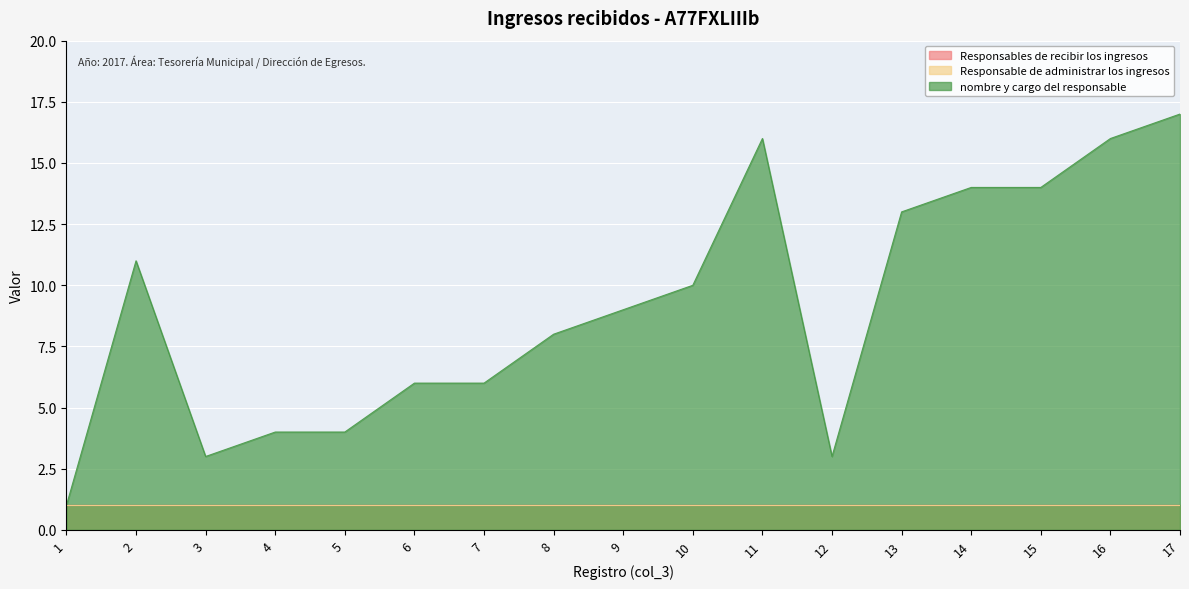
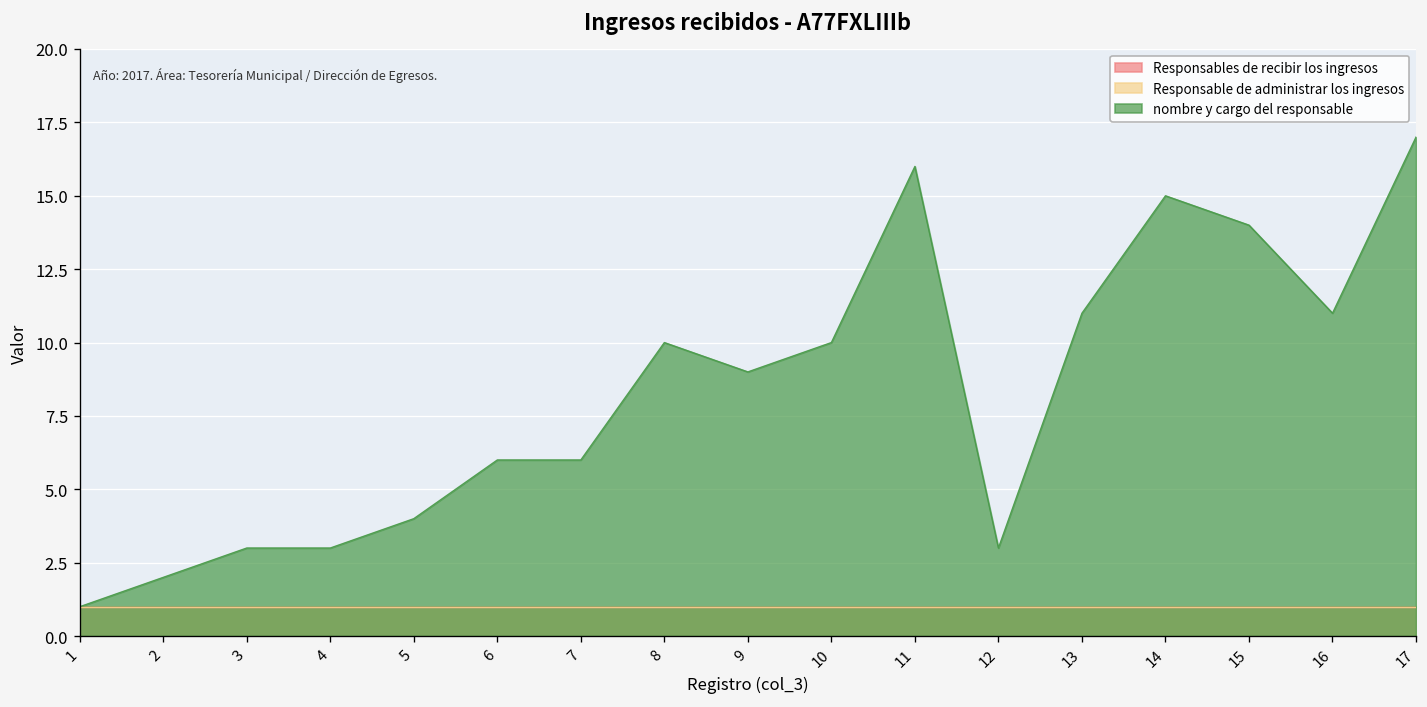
nombre y cargo del responsable, 2: 11 -> 2
nombre y cargo del responsable, 4: 4 -> 3
nombre y cargo del responsable, 8: 8 -> 10
nombre y cargo del responsable, 13: 13 -> 11
nombre y cargo del responsable, 14: 14 -> 15
nombre y cargo del responsable, 16: 16 -> 11
